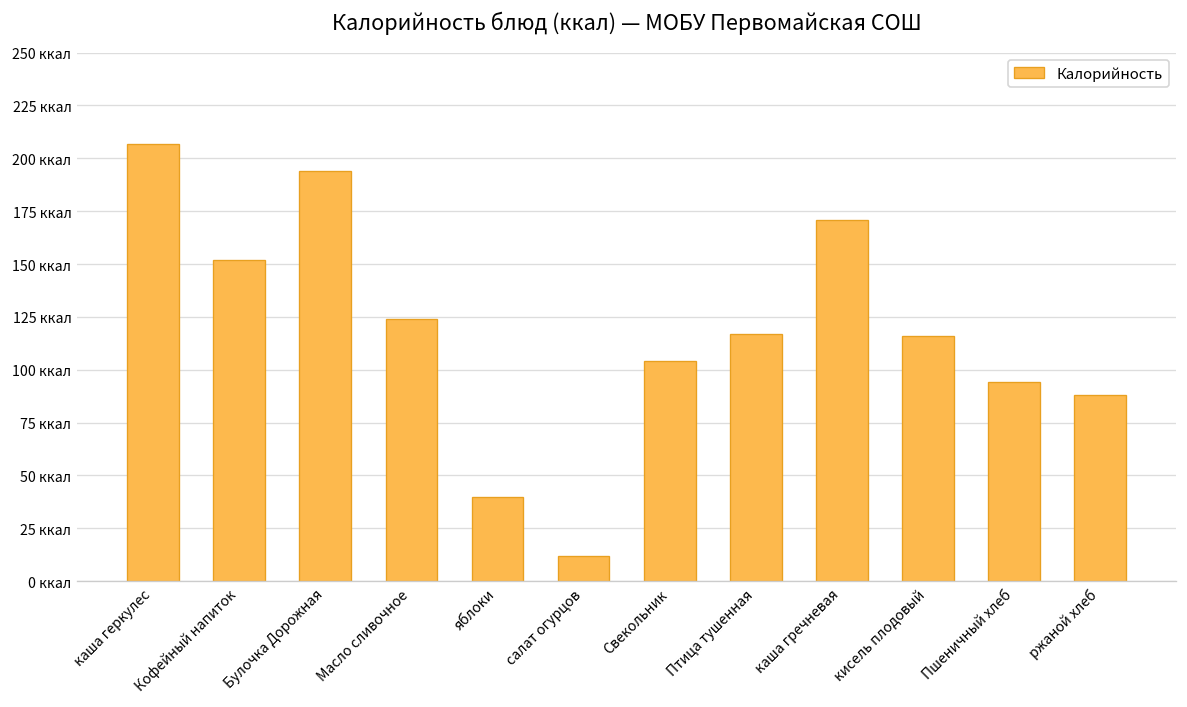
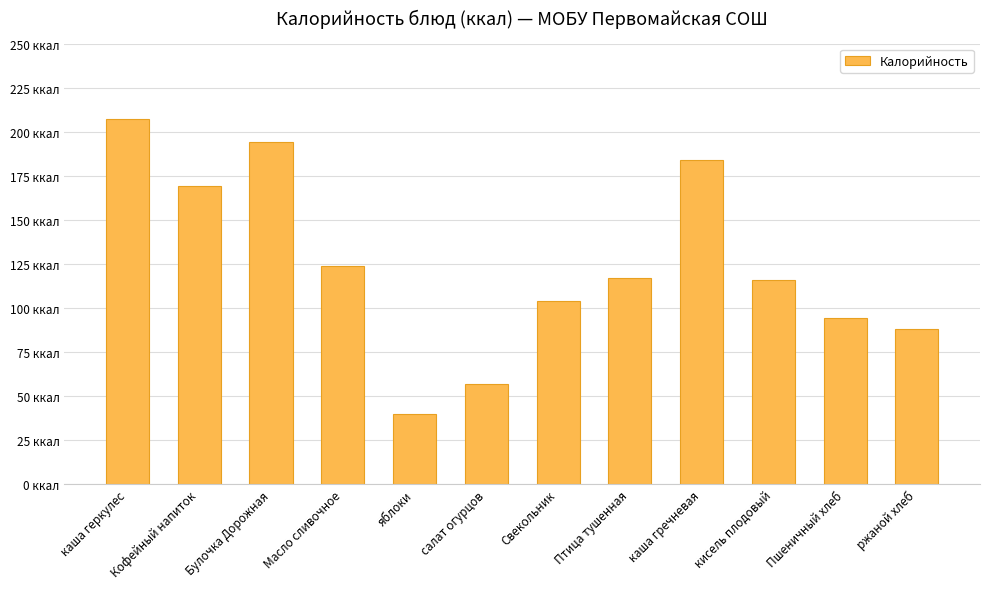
Кофейный напиток: 152 ккал -> 169 ккал
салат огурцов: 12 ккал -> 57 ккал
каша гречневая: 171 ккал -> 184 ккал
